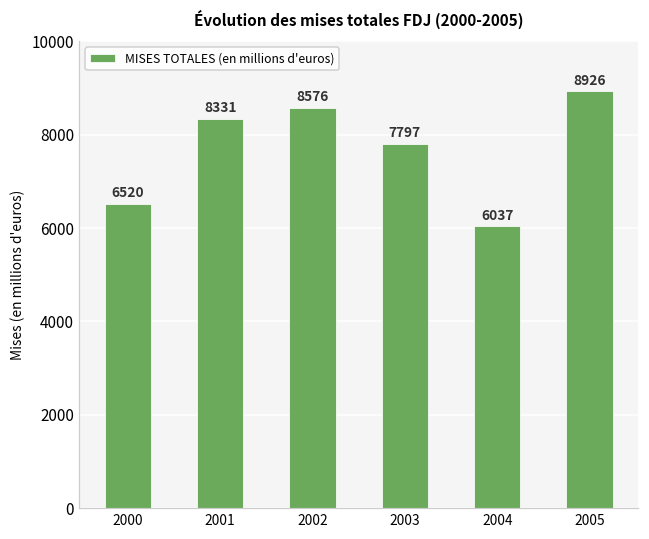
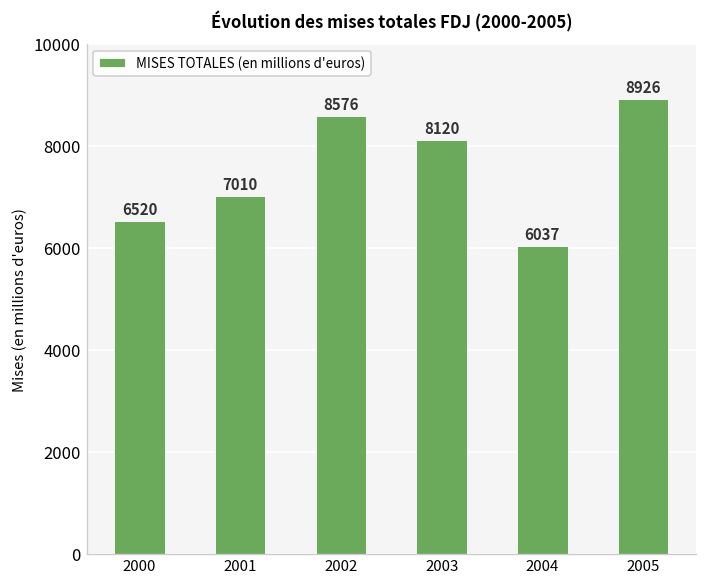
2001: 8331 -> 7010
2003: 7797 -> 8120
